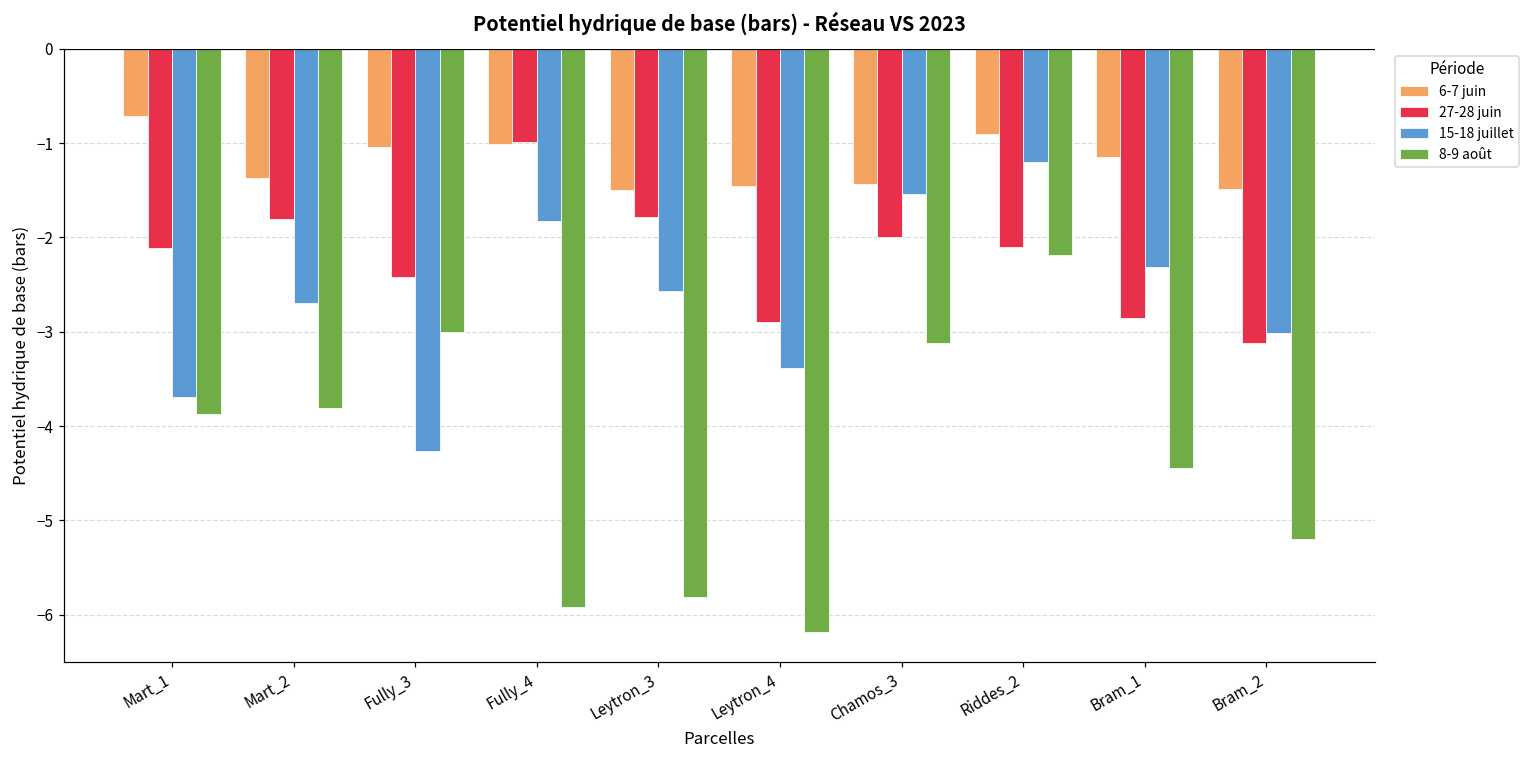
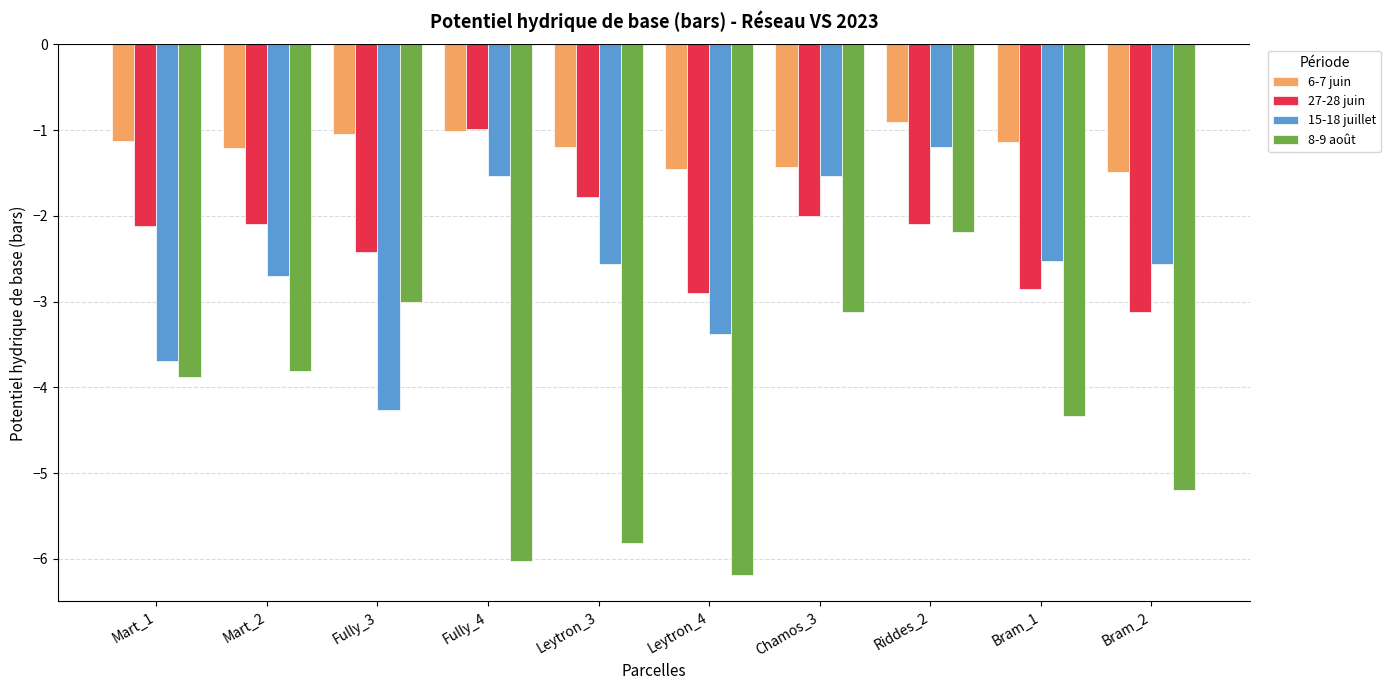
6-7 juin, Mart_1: -0.7 -> -1.1
6-7 juin, Mart_2: -1.4 -> -1.2
27-28 juin, Mart_2: -1.8 -> -2.1
15-18 juillet, Fully_4: -1.8 -> -1.5
8-9 août, Fully_4: -5.9 -> -6.0
6-7 juin, Leytron_3: -1.5 -> -1.2
15-18 juillet, Bram_1: -2.3 -> -2.5
8-9 août, Bram_1: -4.4 -> -4.3
15-18 juillet, Bram_2: -3.0 -> -2.6
